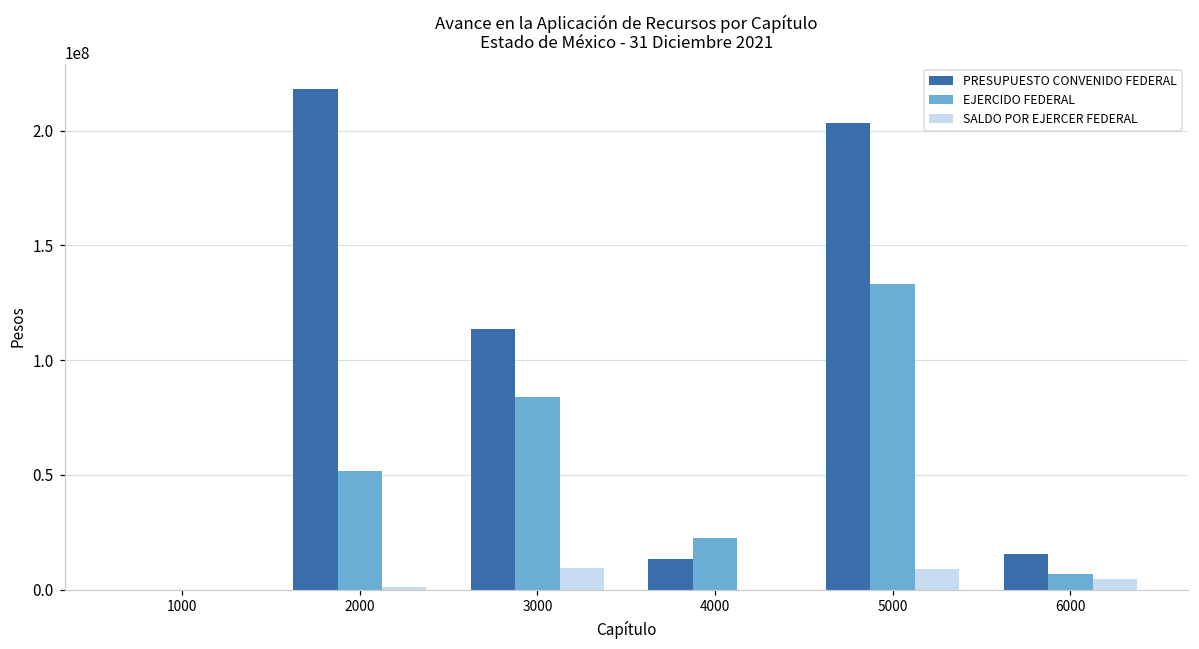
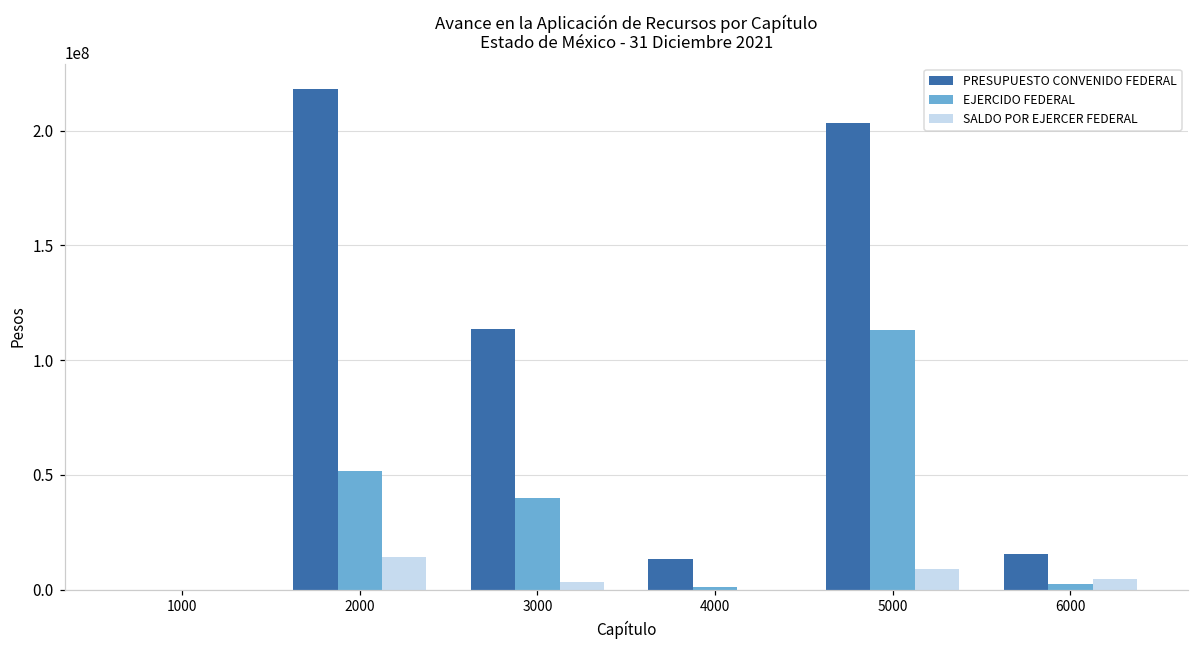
SALDO POR EJERCER FEDERAL, 2000: 1000000 -> 14000000
EJERCIDO FEDERAL, 3000: 84000000 -> 40000000
SALDO POR EJERCER FEDERAL, 3000: 9000000 -> 3000000
EJERCIDO FEDERAL, 4000: 22000000 -> 1000000
EJERCIDO FEDERAL, 5000: 133000000 -> 113000000
EJERCIDO FEDERAL, 6000: 7000000 -> 2000000
